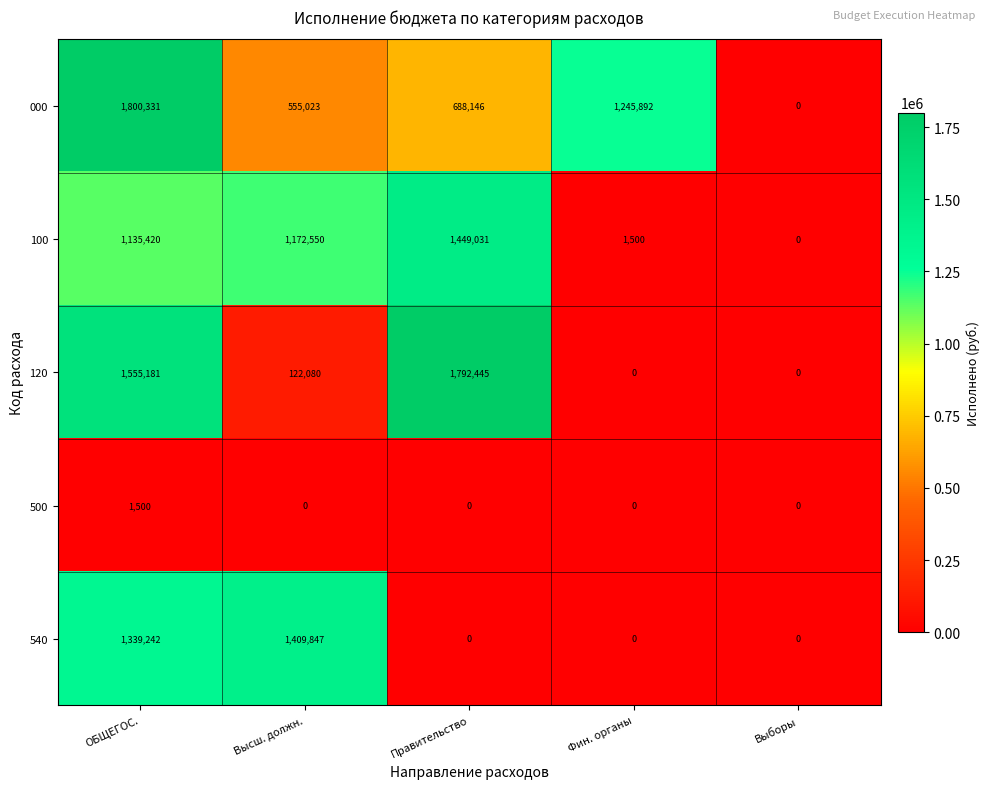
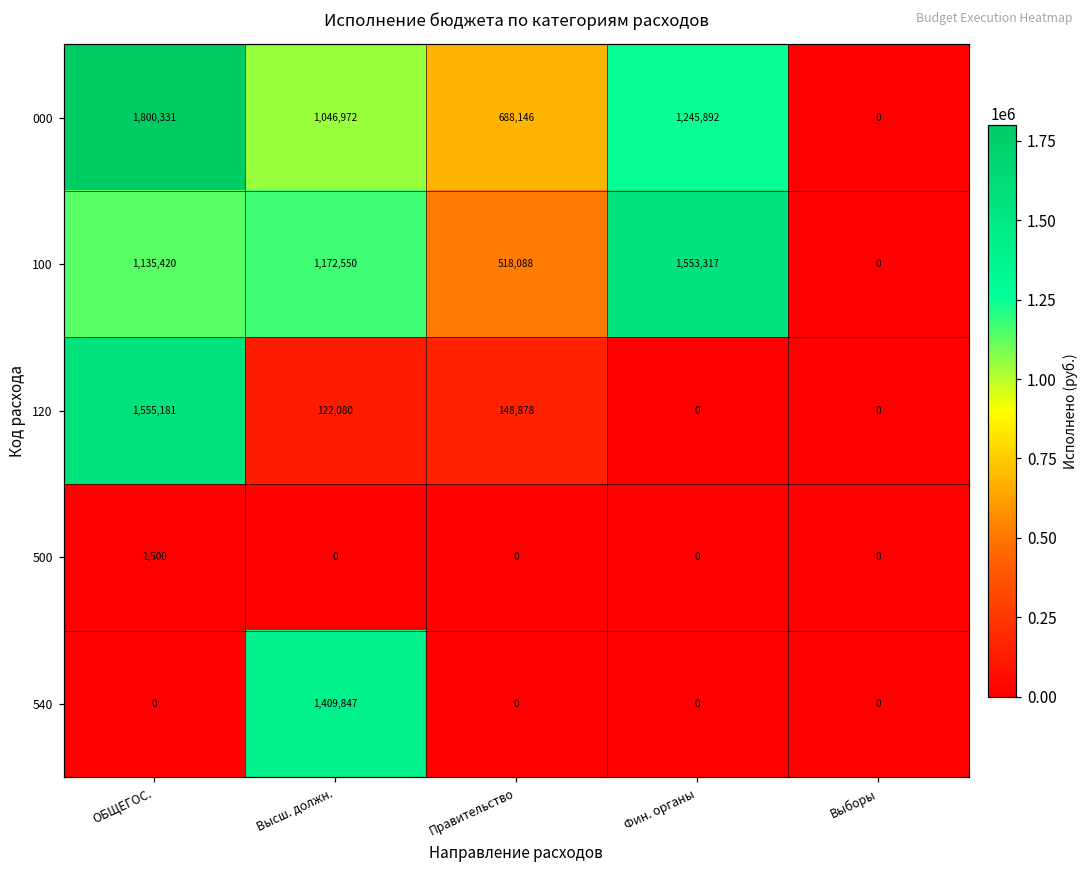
000, Высш. должн.: 555,023 -> 1,046,972
100, Правительство: 1,449,031 -> 518,088
100, Фин. органы: 1,500 -> 1,553,317
120, Правительство: 1,792,445 -> 148,878
540, ОБЩЕГОС.: 1,339,242 -> 0
